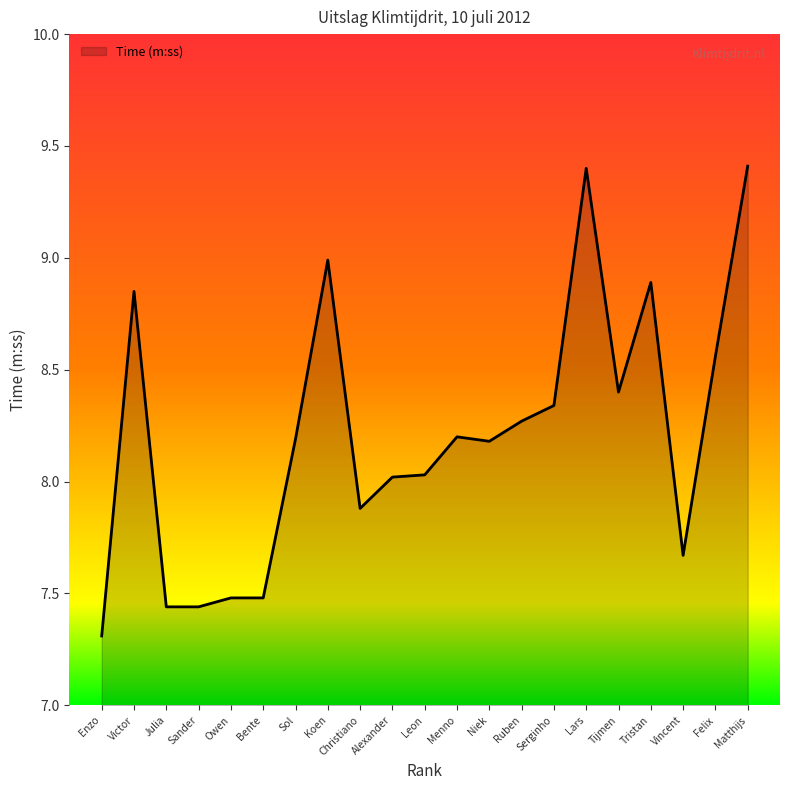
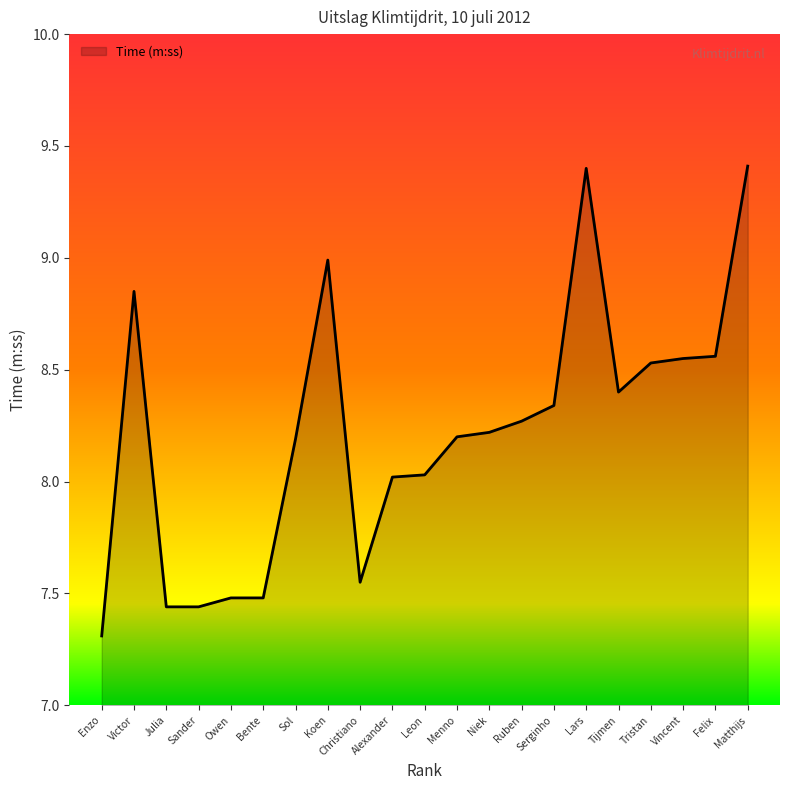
Christiano: 7.88 -> 7.55
Niek: 8.18 -> 8.22
Tristan: 8.89 -> 8.53
Vincent: 7.67 -> 8.55
